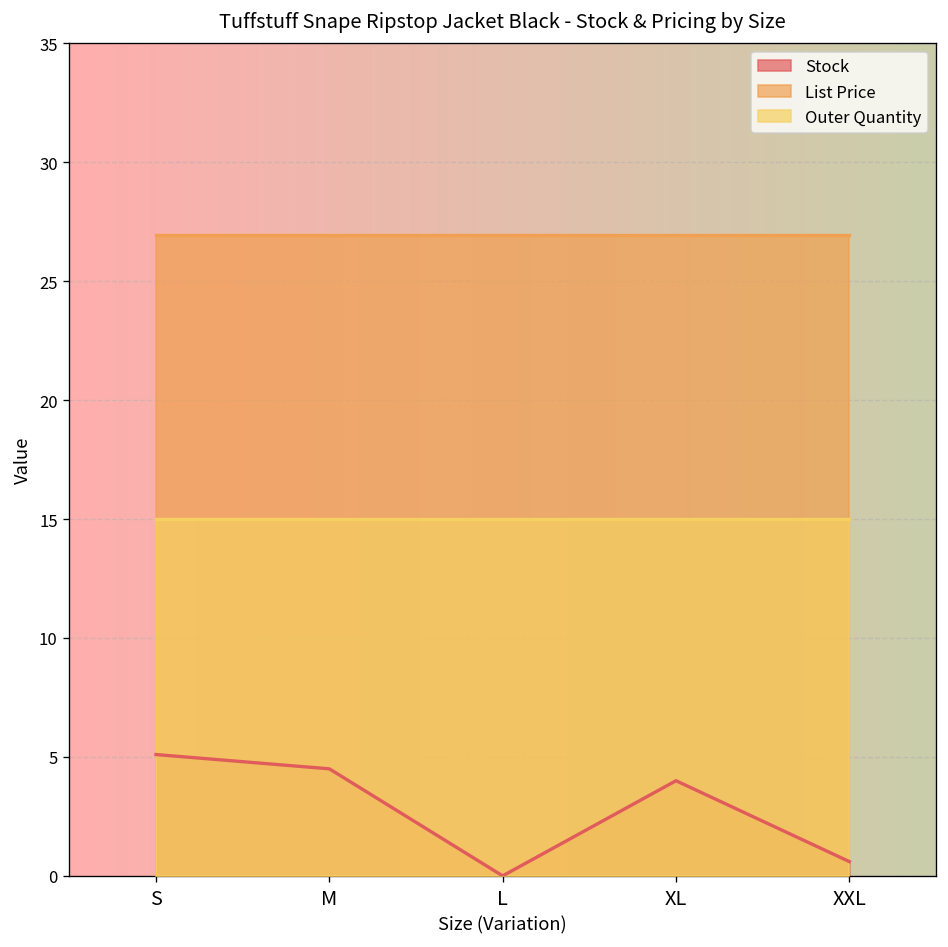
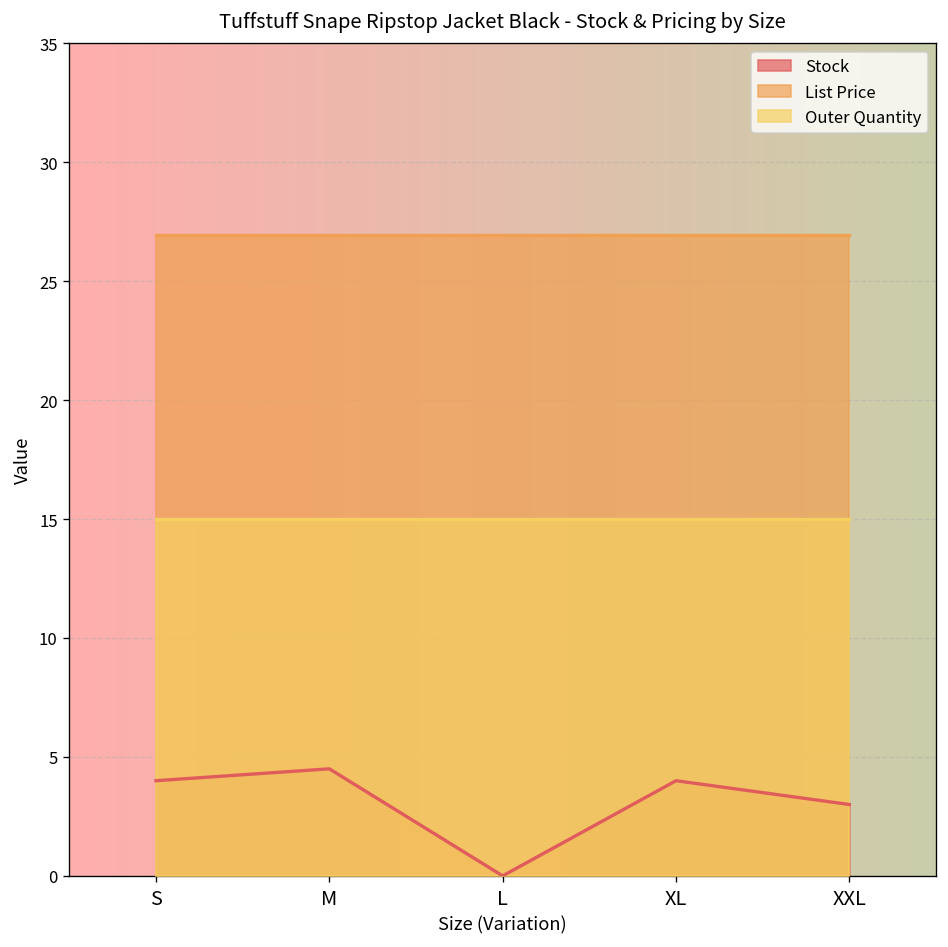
Stock, S: 5.1 -> 4.0
Stock, XXL: 0.6 -> 3.0
